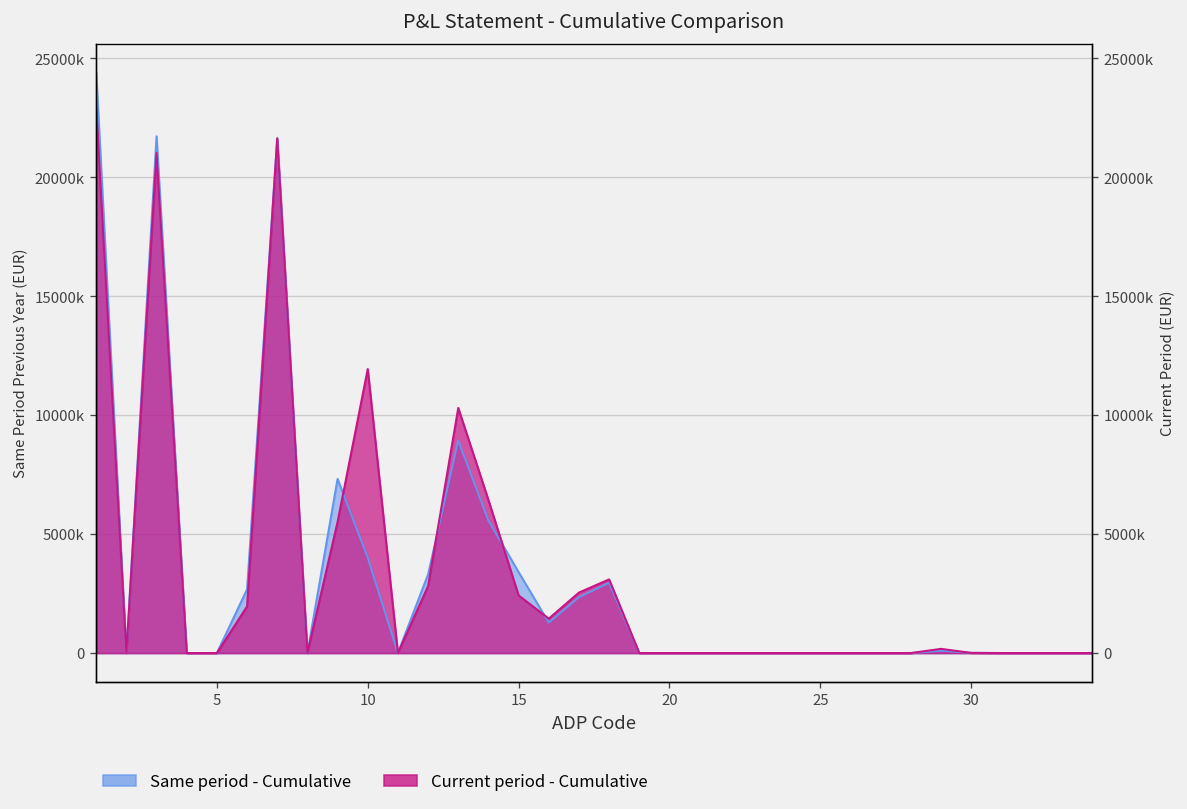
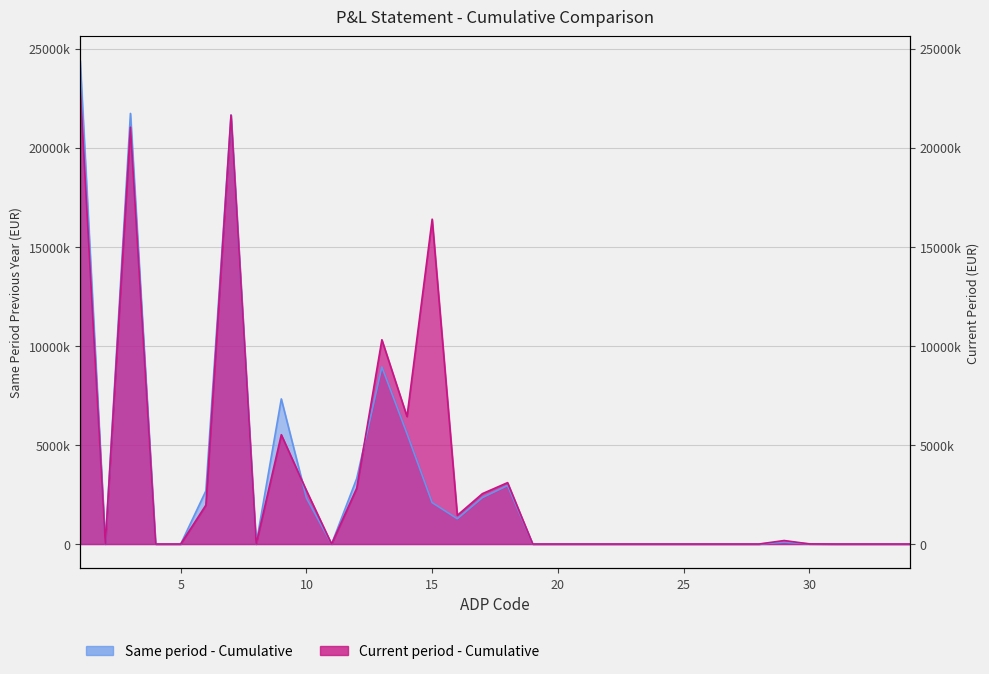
Same period - Cumulative, 10: 4000000 -> 2300000
Current period - Cumulative, 10: 11900000 -> 2700000
Same period - Cumulative, 15: 3400000 -> 2100000
Current period - Cumulative, 15: 2400000 -> 16400000
